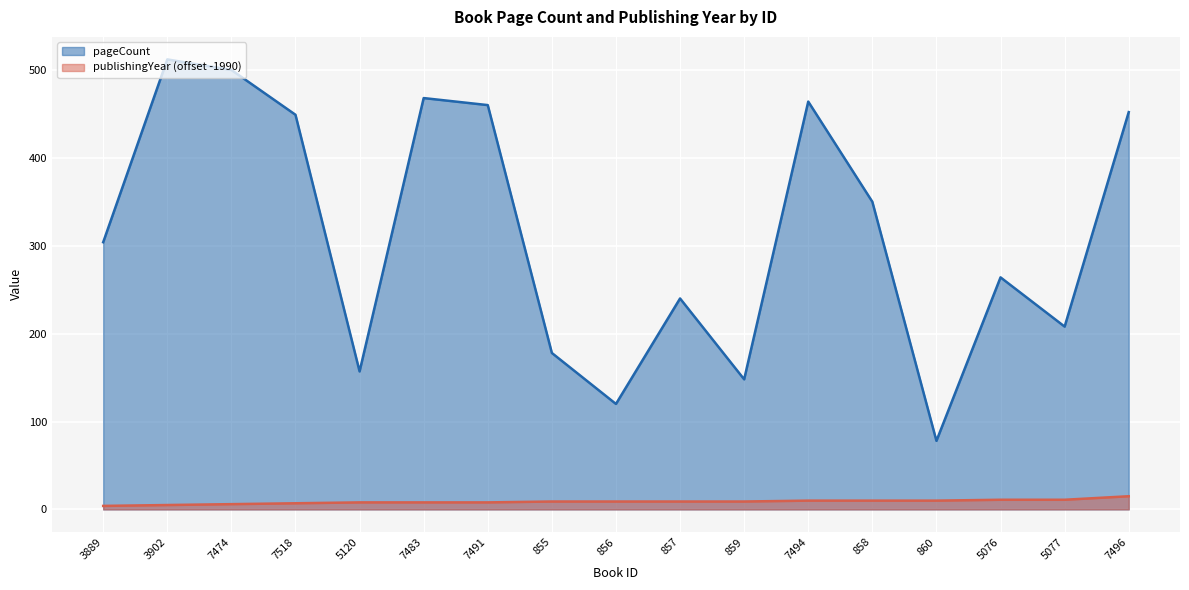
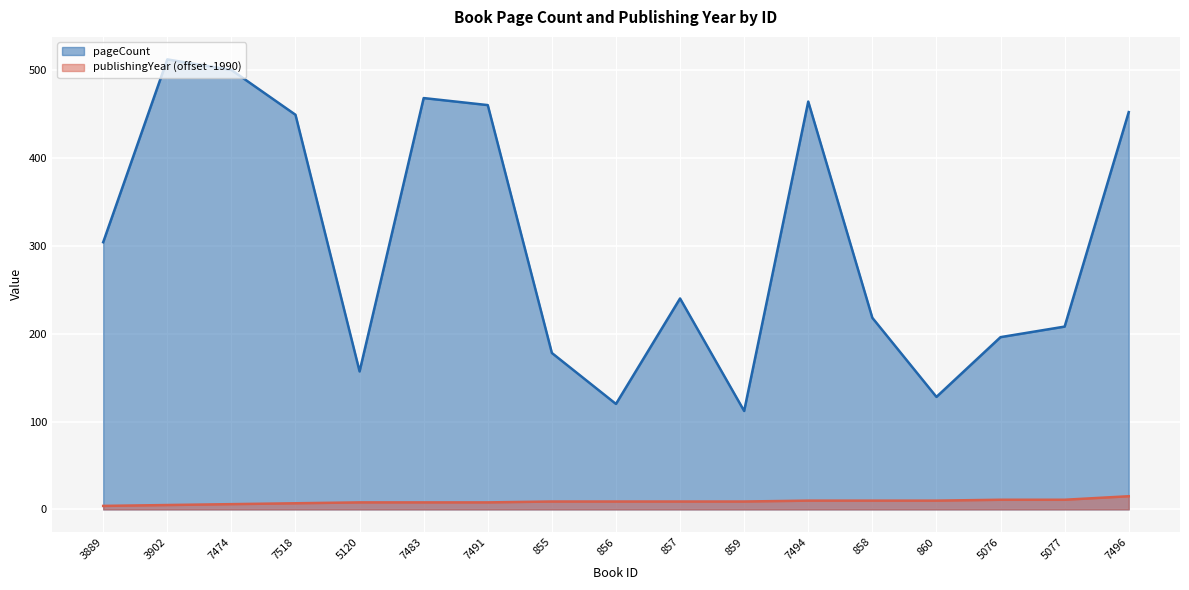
pageCount, 859: 150 -> 110
pageCount, 858: 350 -> 220
pageCount, 860: 80 -> 130
pageCount, 5076: 260 -> 200
